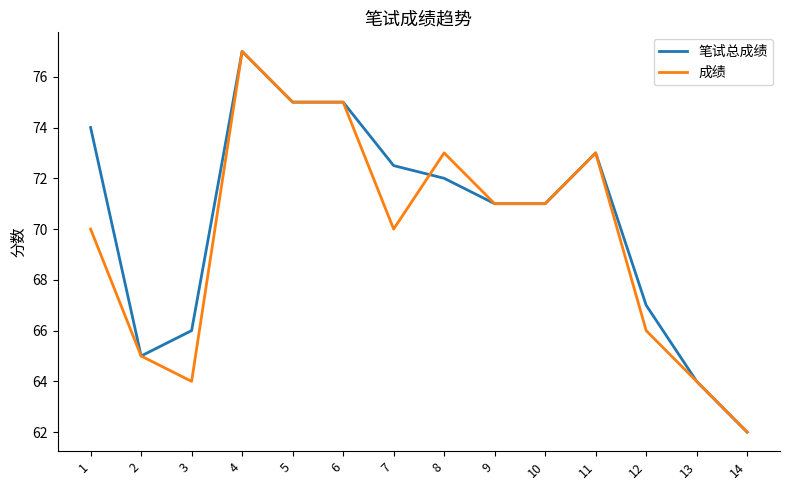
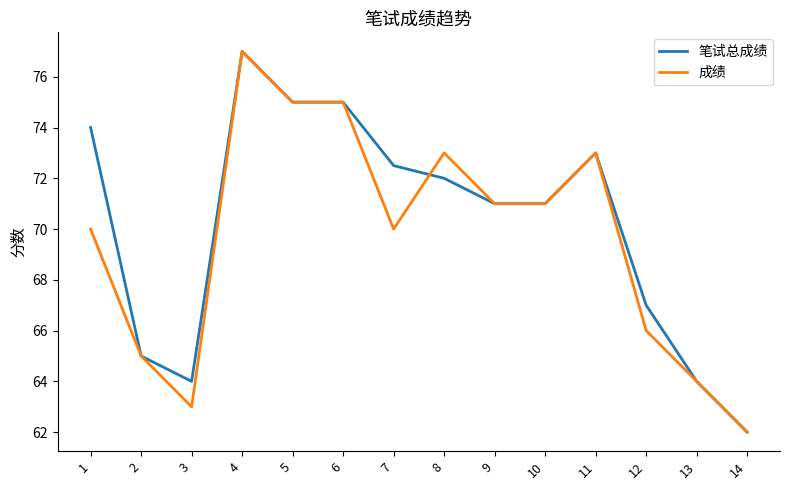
笔试总成绩, 3: 66 -> 64
成绩, 3: 64 -> 63
